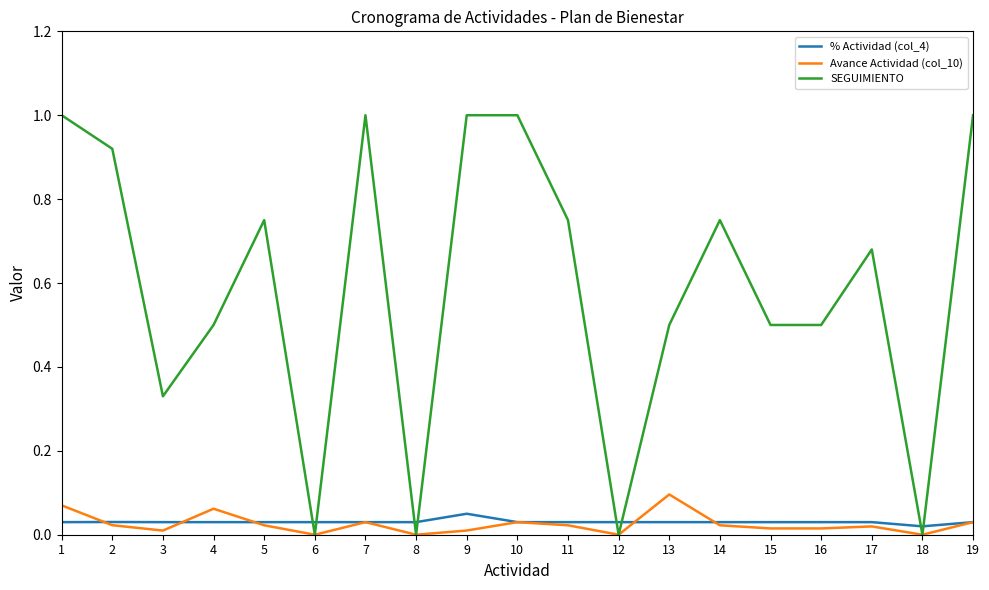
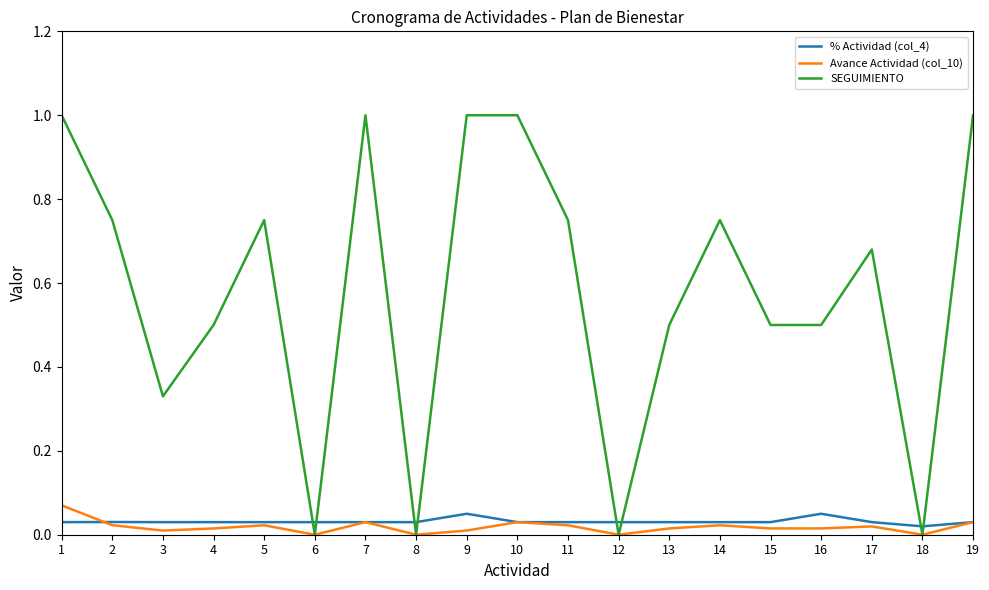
SEGUIMIENTO, 2: 0.92 -> 0.75
Avance Actividad (col_10), 4: 0.06 -> 0.02
Avance Actividad (col_10), 13: 0.10 -> 0.02
% Actividad (col_4), 16: 0.03 -> 0.05
